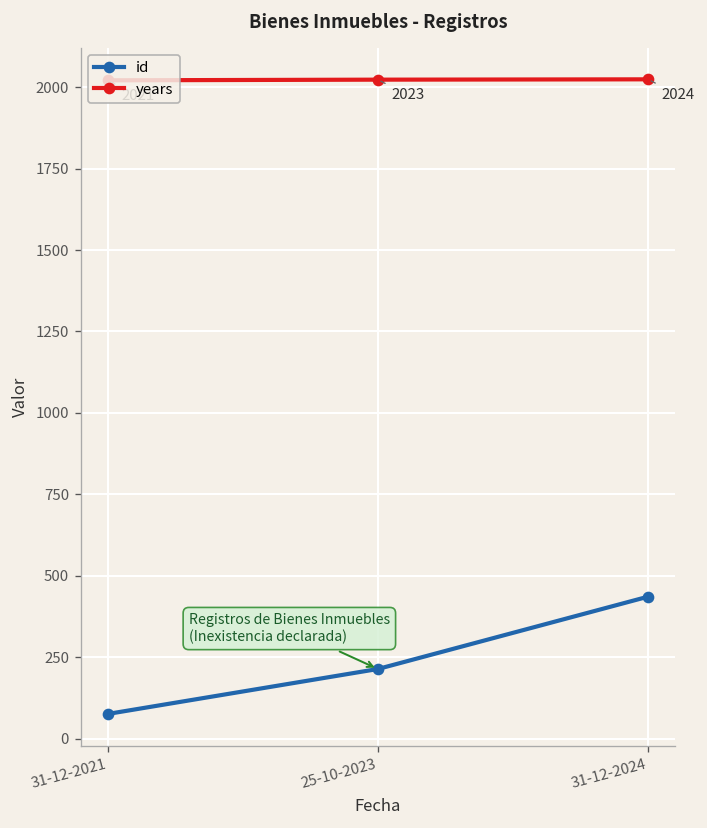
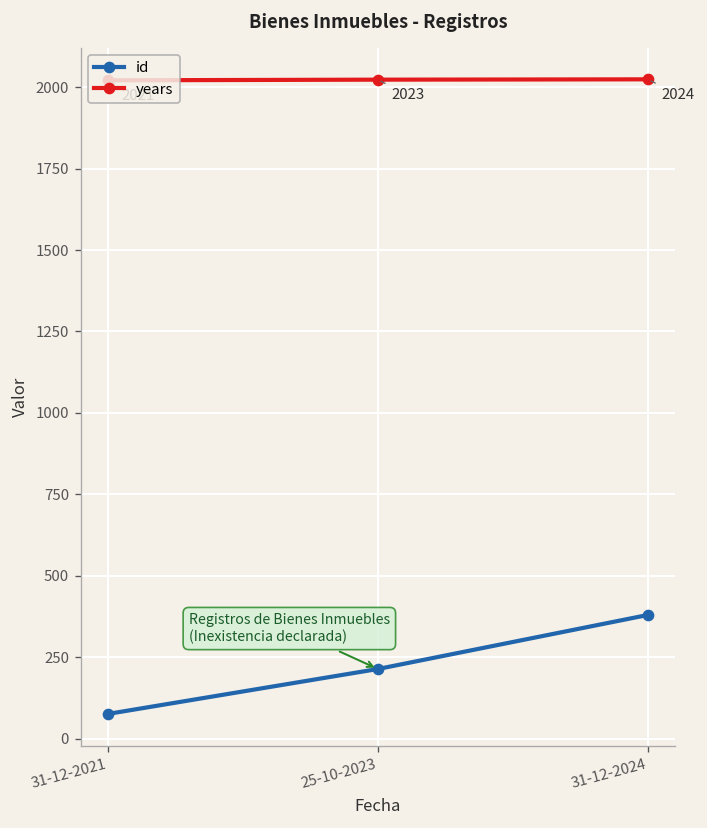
id, 31-12-2024: 440 -> 380
